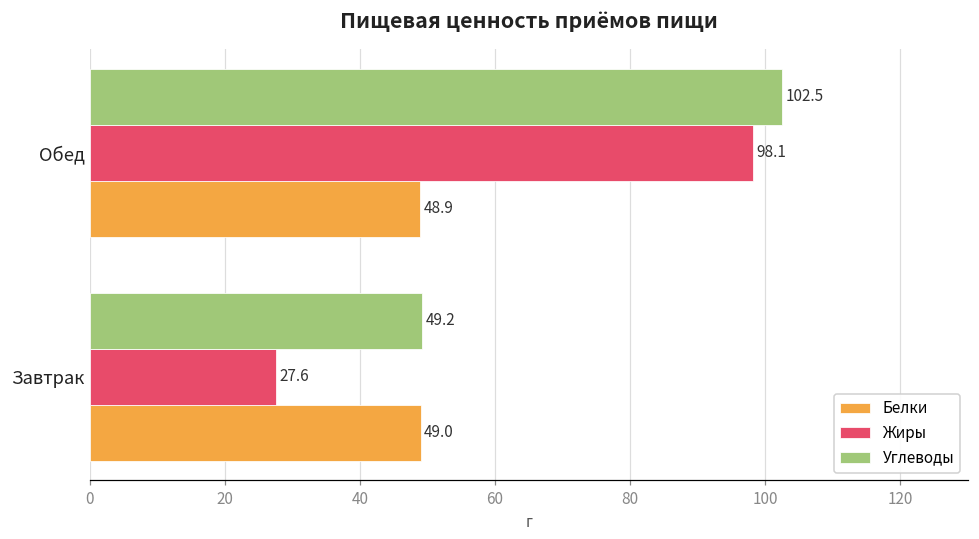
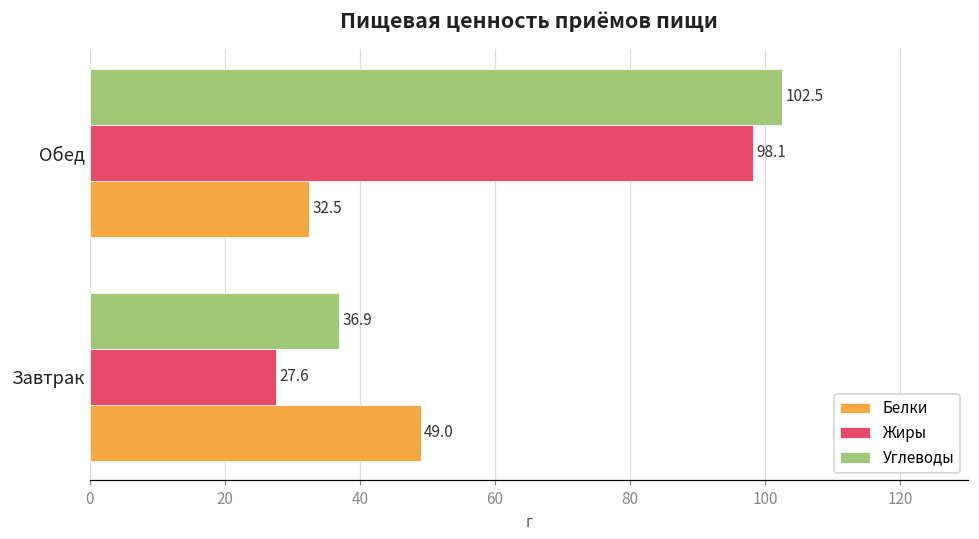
Белки, Обед: 48.9 -> 32.5
Углеводы, Завтрак: 49.2 -> 36.9
